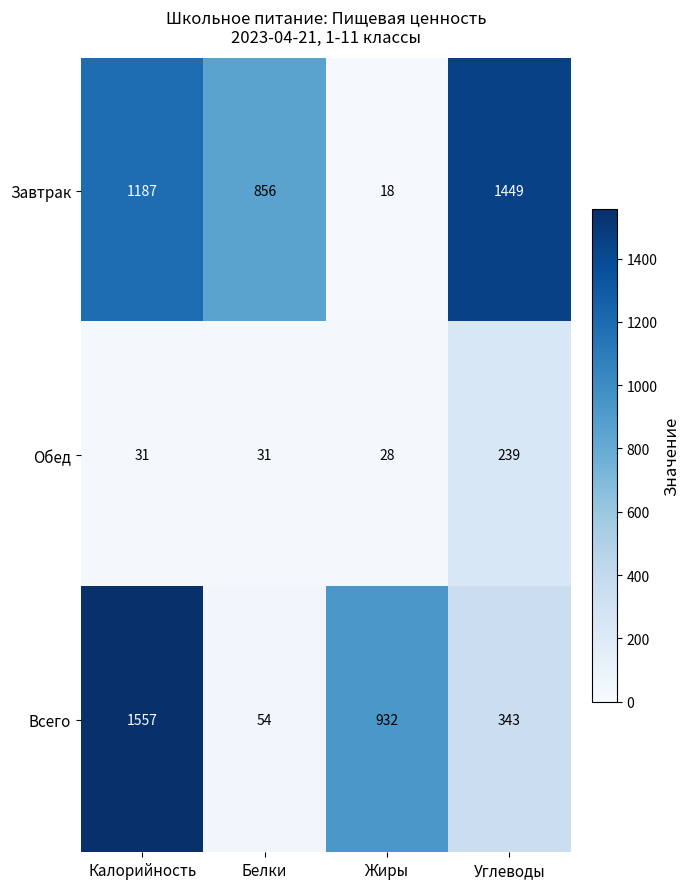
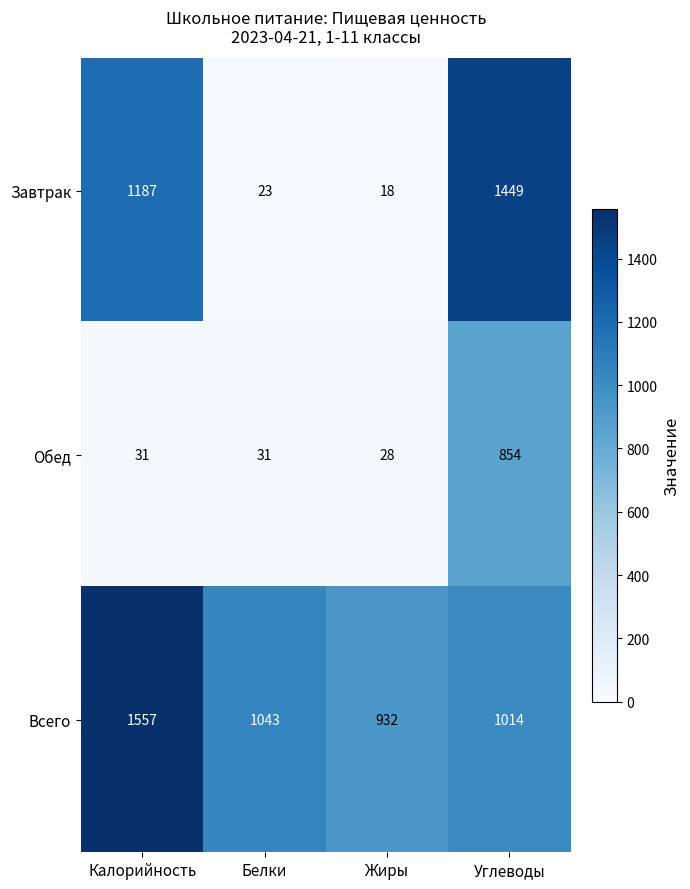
Завтрак, Белки: 856 -> 23
Обед, Углеводы: 239 -> 854
Всего, Белки: 54 -> 1043
Всего, Углеводы: 343 -> 1014
